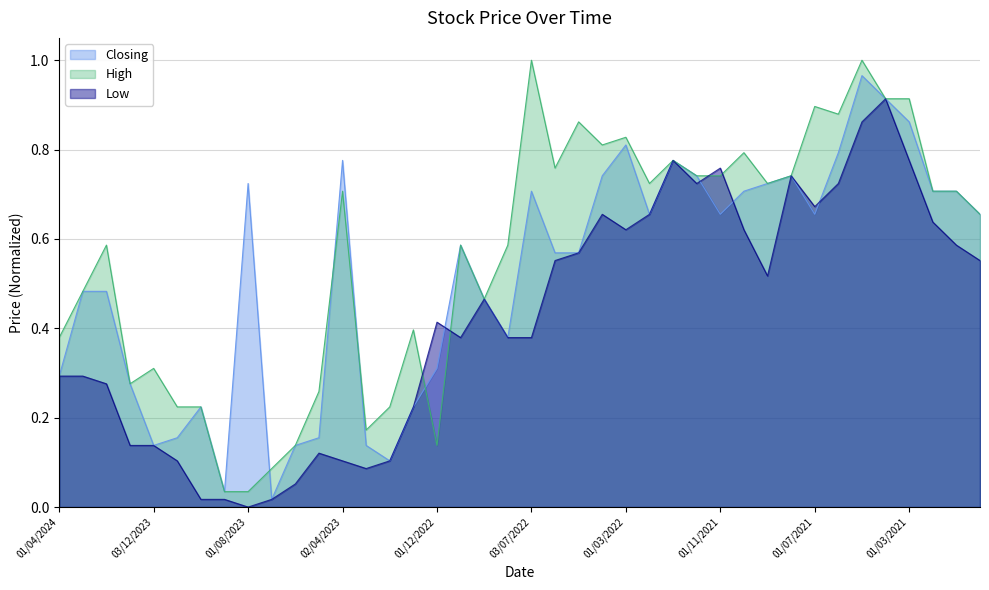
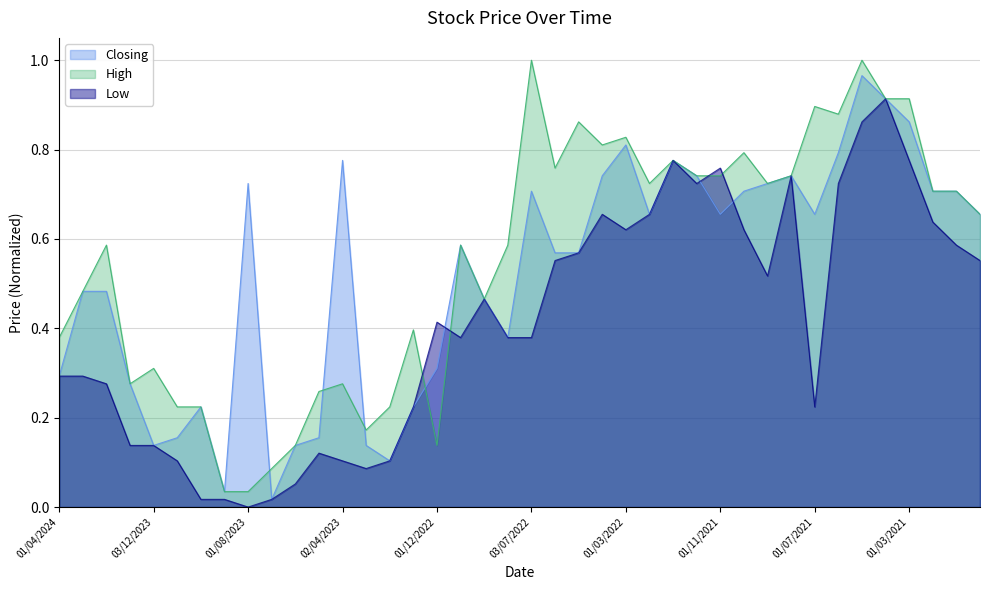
High, 02/04/2023: 0.71 -> 0.28
Low, 01/07/2021: 0.67 -> 0.22
